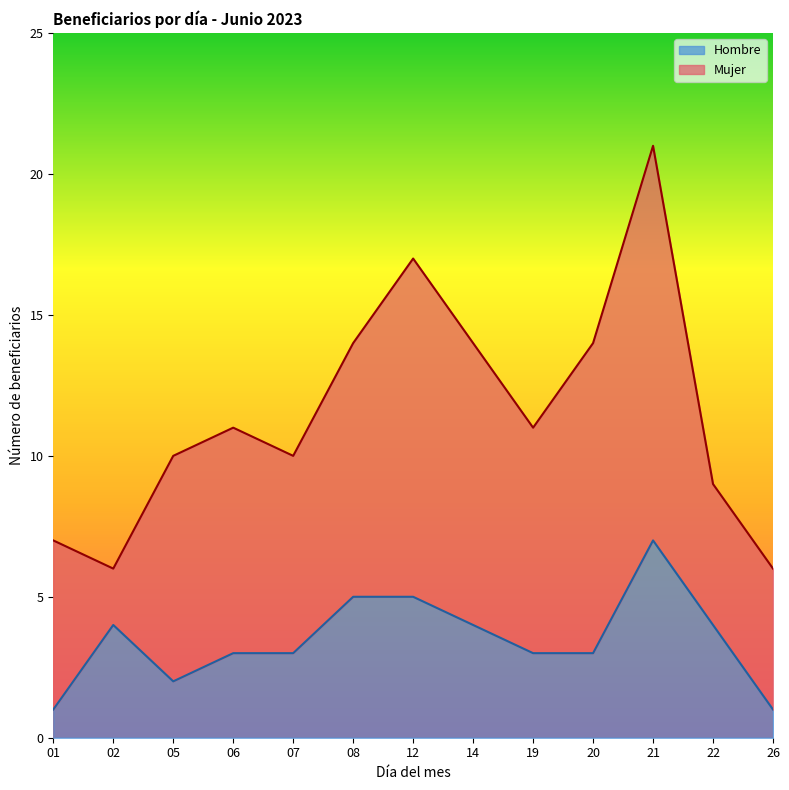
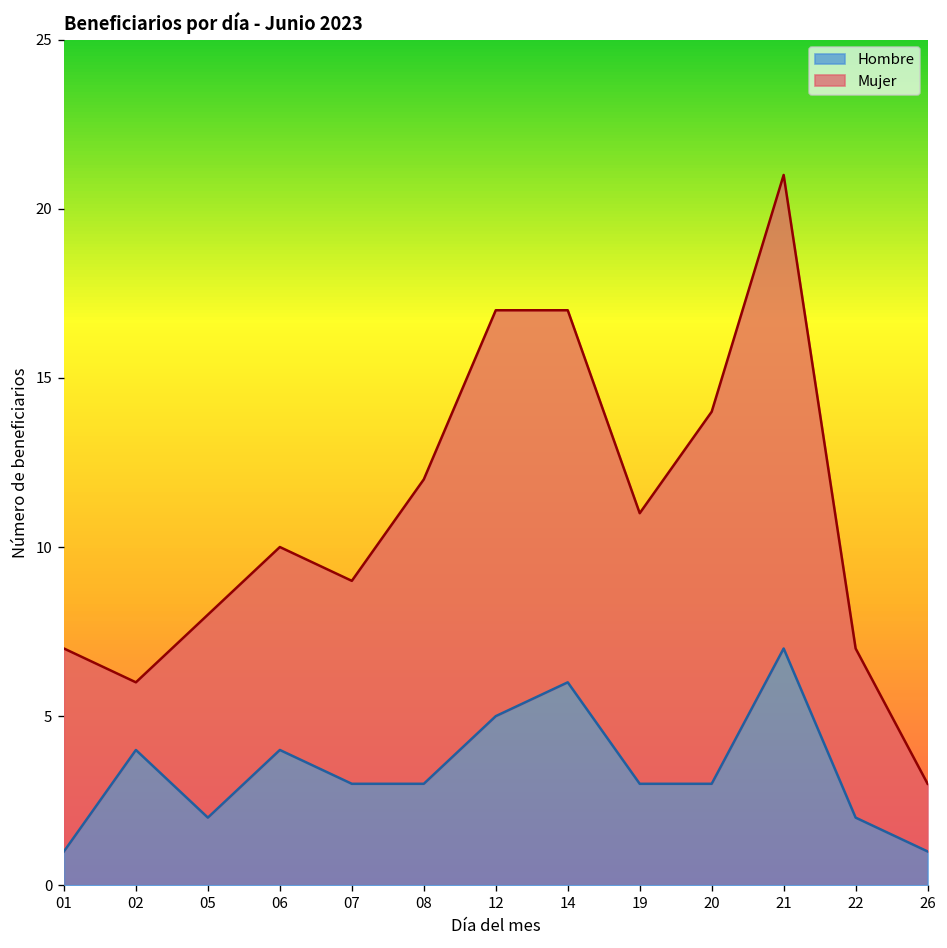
Mujer, 05: 8 -> 6
Hombre, 06: 3 -> 4
Mujer, 06: 8 -> 6
Mujer, 07: 7 -> 6
Hombre, 08: 5 -> 3
Hombre, 14: 4 -> 6
Mujer, 14: 10 -> 11
Hombre, 22: 4 -> 2
Mujer, 26: 5 -> 2
